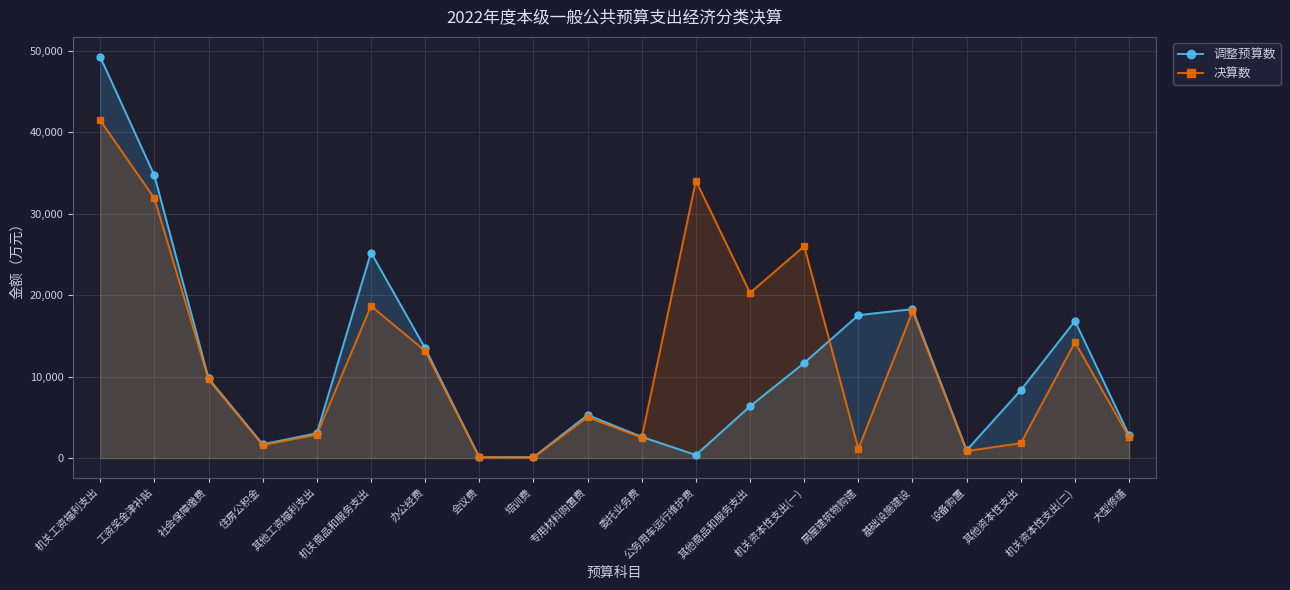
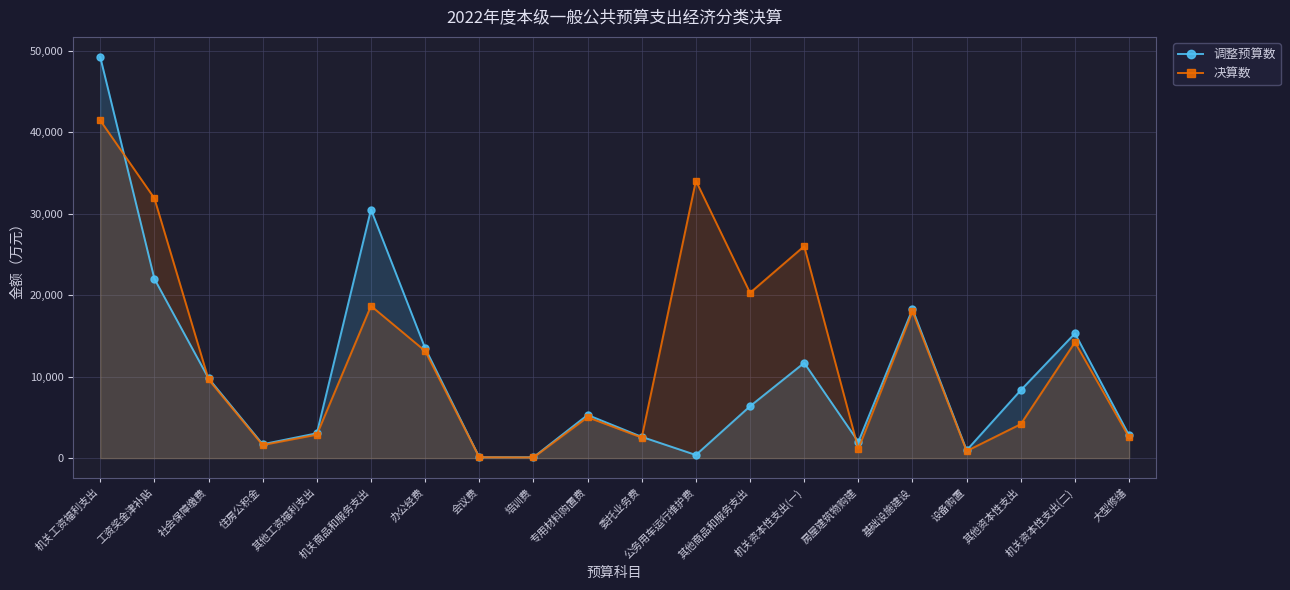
调整预算数, 工资奖金津补贴: 35,000 -> 22,000
调整预算数, 机关商品和服务支出: 25,000 -> 31,000
调整预算数, 房屋建筑物购建: 18,000 -> 2,000
决算数, 其他资本性支出: 2,000 -> 4,000
调整预算数, 机关资本性支出(二): 17,000 -> 15,000
